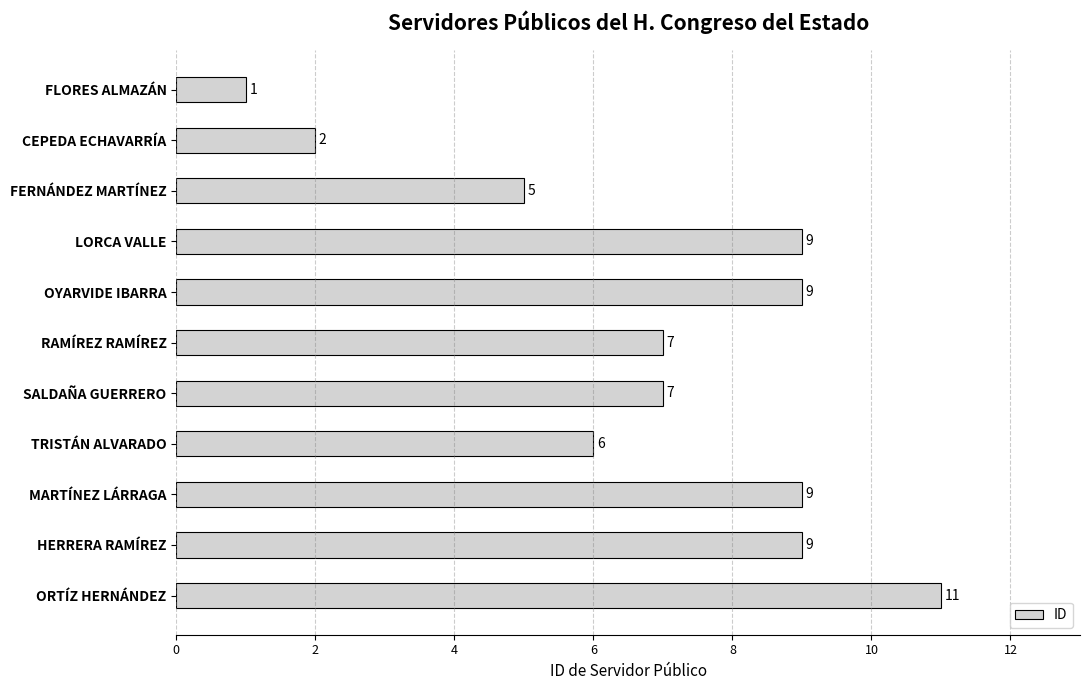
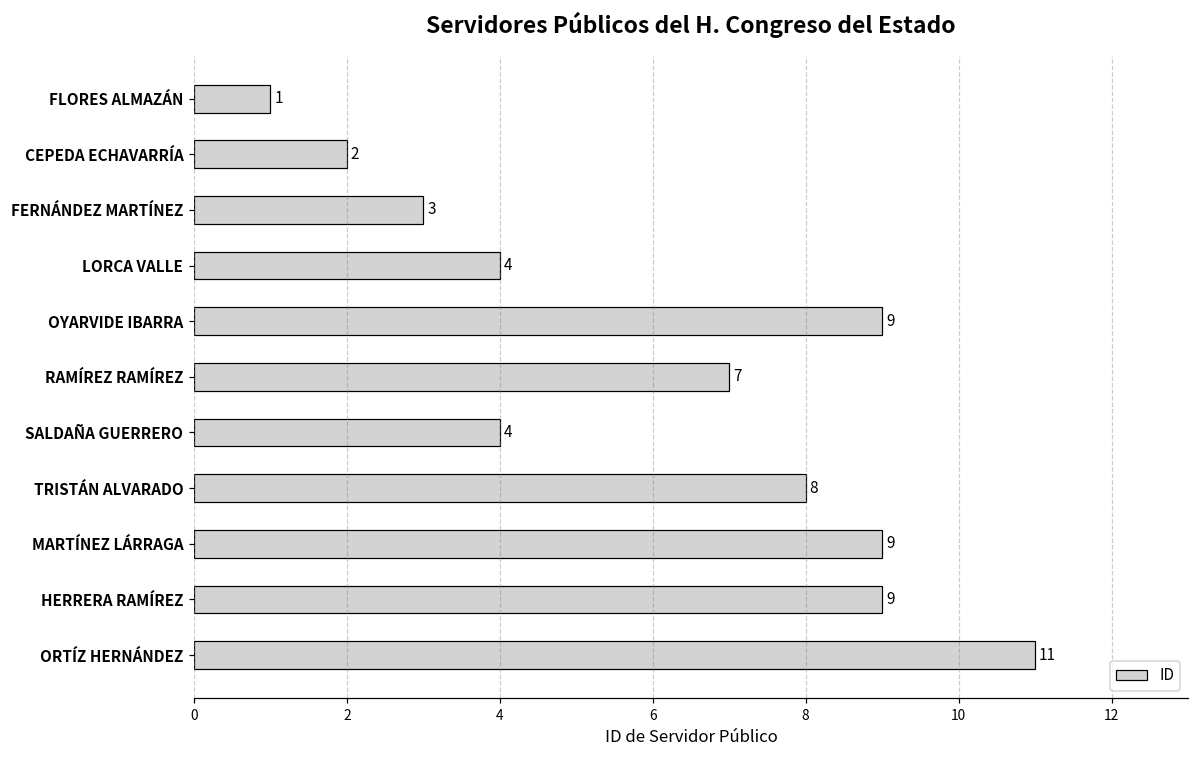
FERNÁNDEZ MARTÍNEZ: 5 -> 3
LORCA VALLE: 9 -> 4
SALDAÑA GUERRERO: 7 -> 4
TRISTÁN ALVARADO: 6 -> 8
